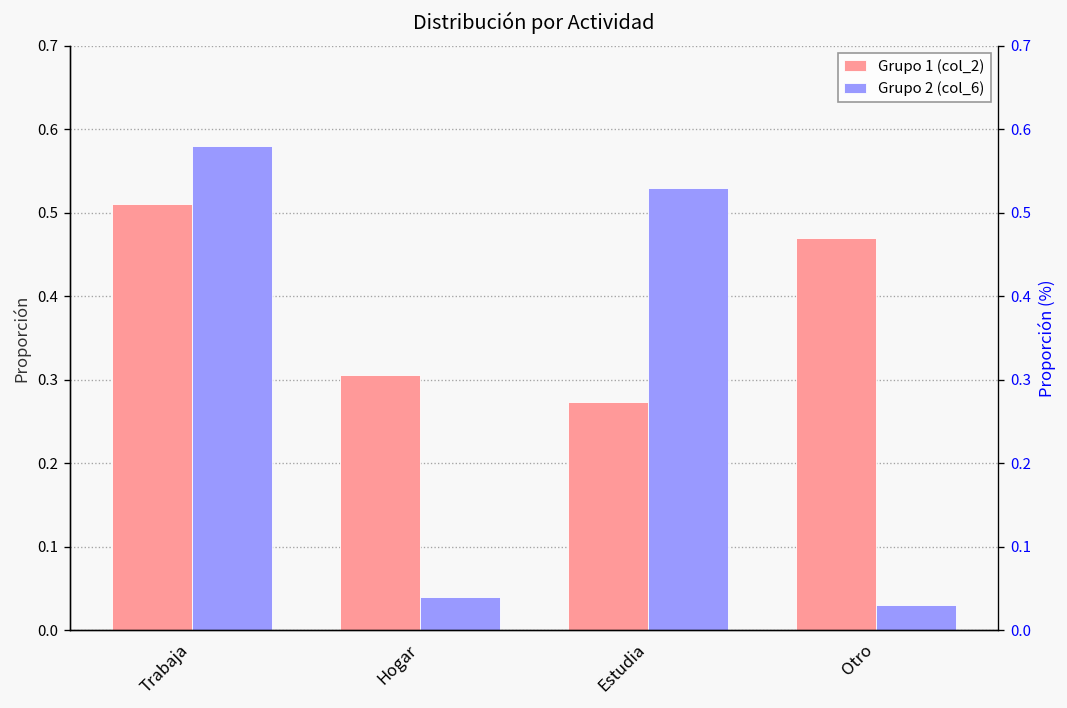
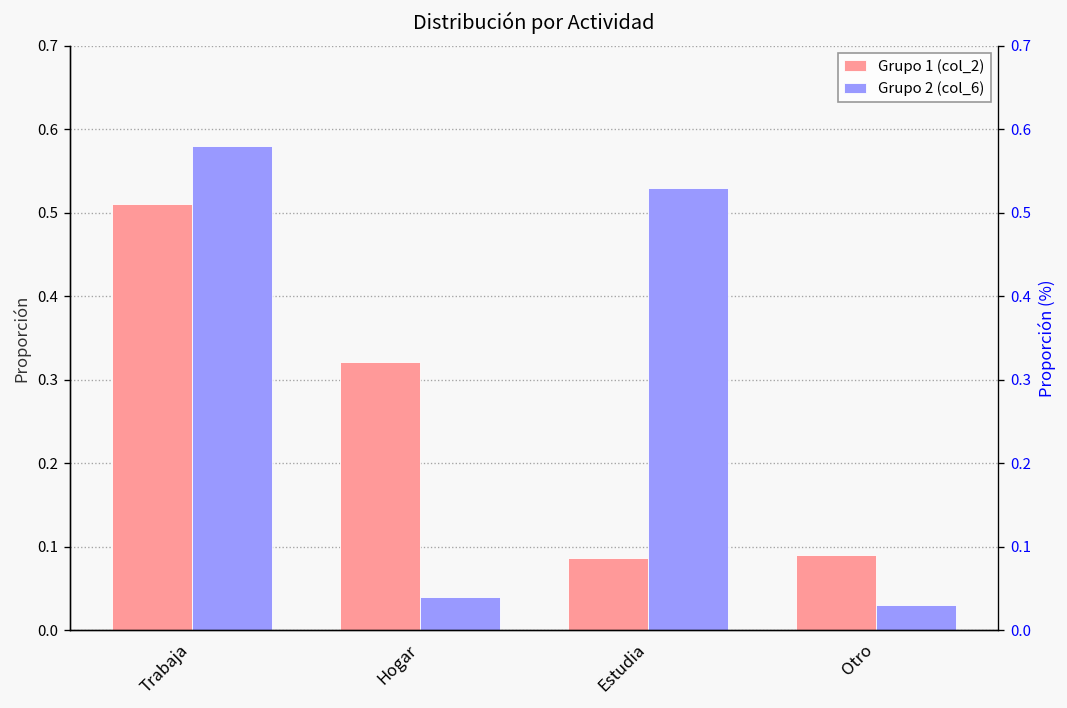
Grupo 1 (col_2), Hogar: 0.31 -> 0.32
Grupo 1 (col_2), Estudia: 0.27 -> 0.09
Grupo 1 (col_2), Otro: 0.47 -> 0.09
